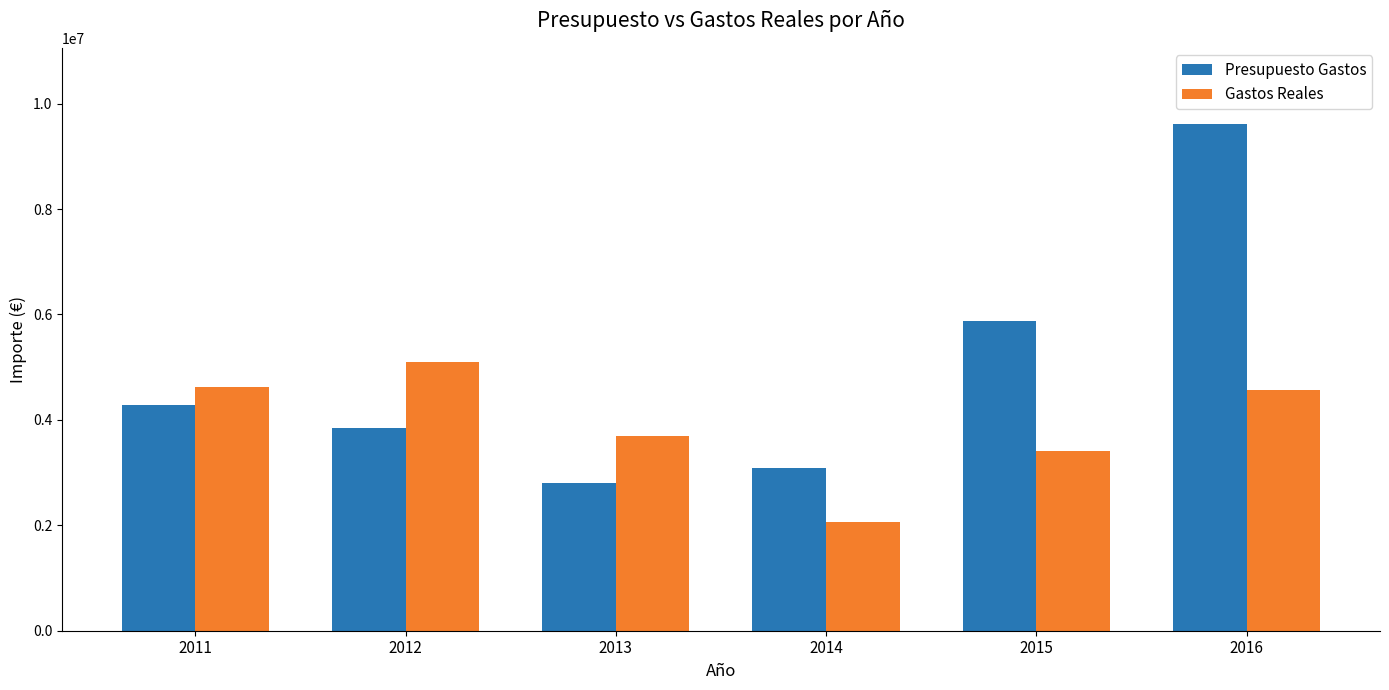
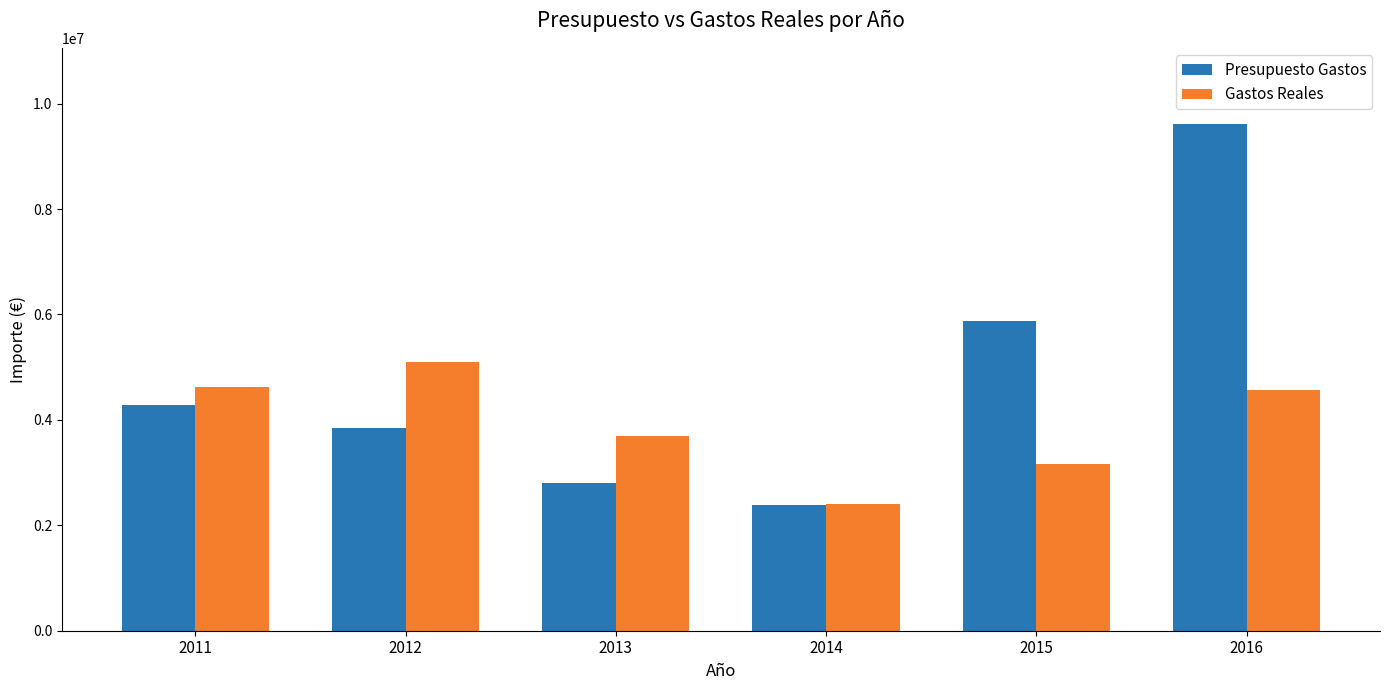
Presupuesto Gastos, 2014: 3100000 -> 2400000
Gastos Reales, 2014: 2100000 -> 2400000
Gastos Reales, 2015: 3400000 -> 3200000
